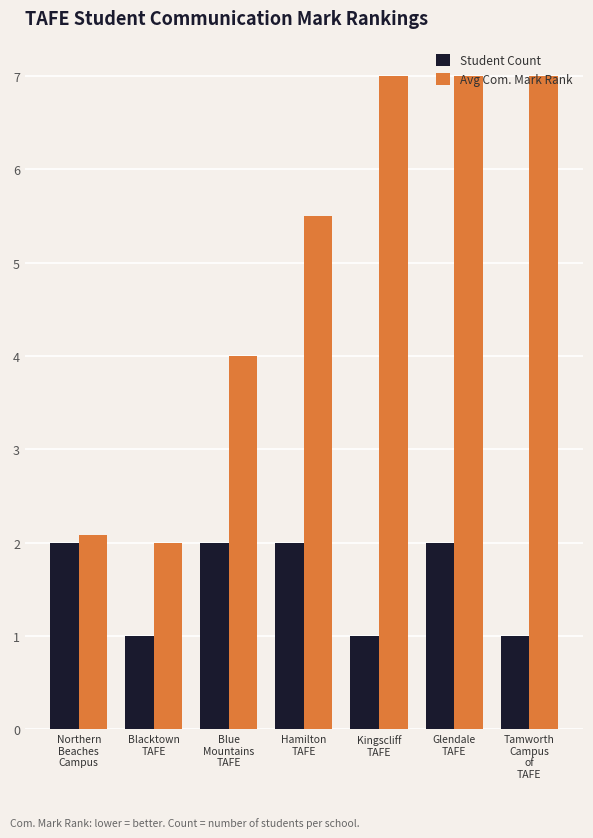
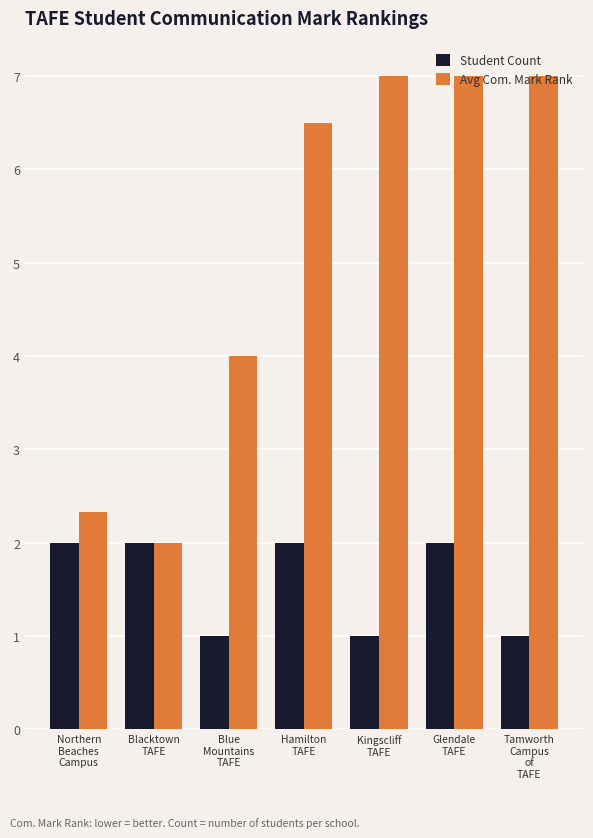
Avg Com. Mark Rank, Northern Beaches Campus: 2.1 -> 2.3
Student Count, Blacktown TAFE: 1 -> 2
Student Count, Blue Mountains TAFE: 2 -> 1
Avg Com. Mark Rank, Hamilton TAFE: 5.5 -> 6.5
